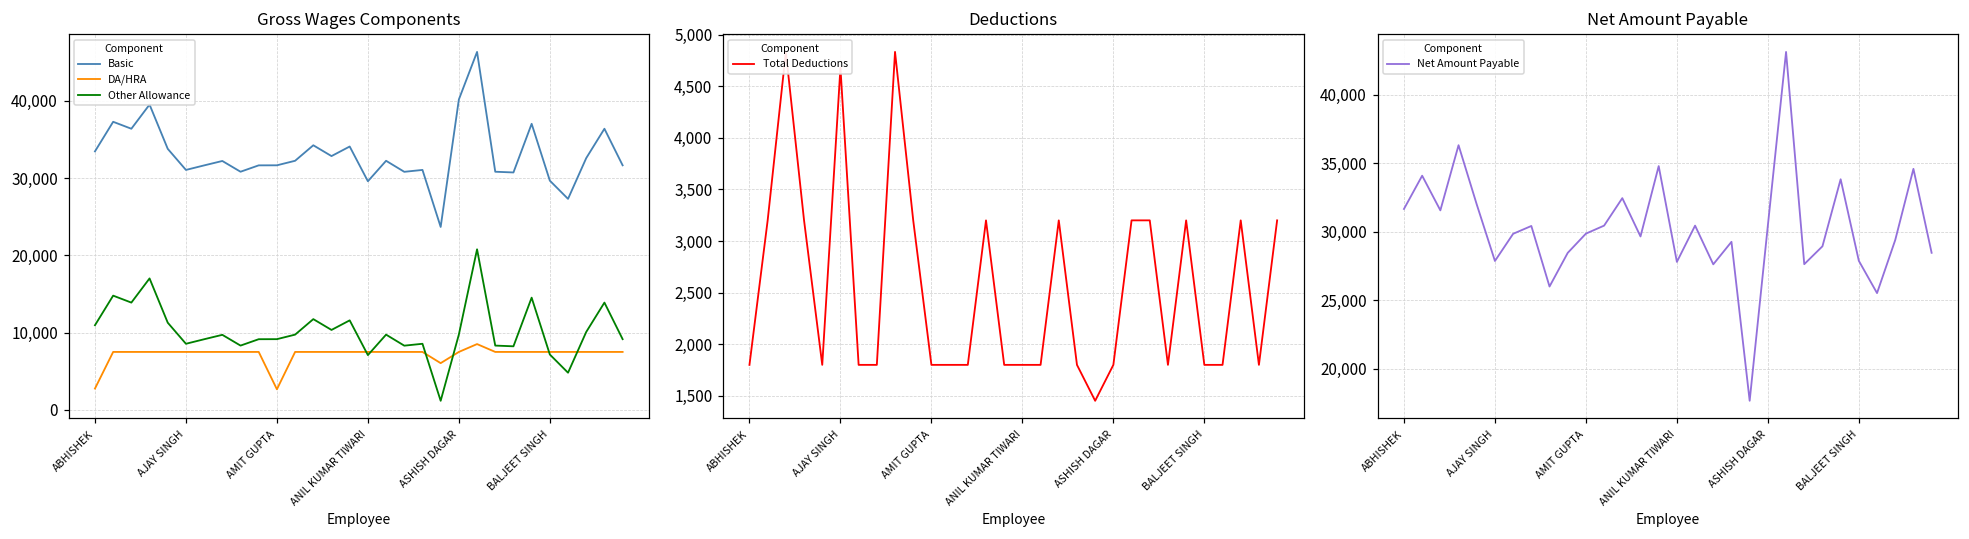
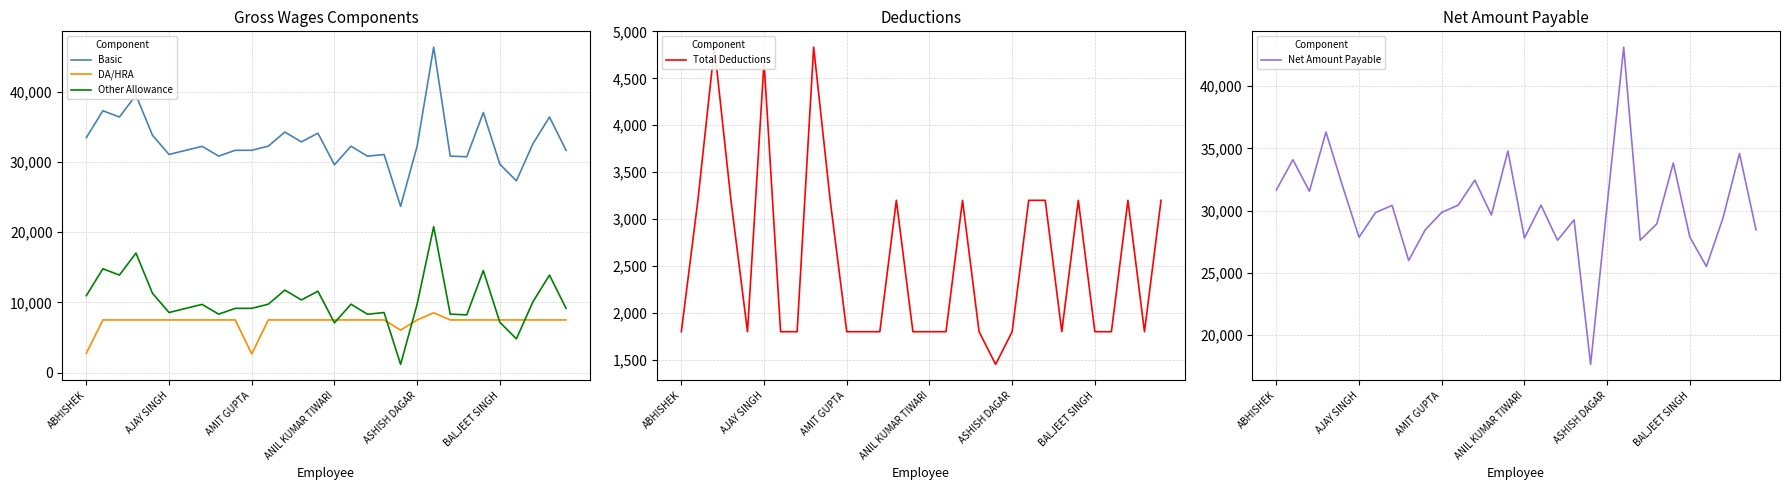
Gross Wages Components, Basic, ASHISH DAGAR: 40,000 -> 32,000
